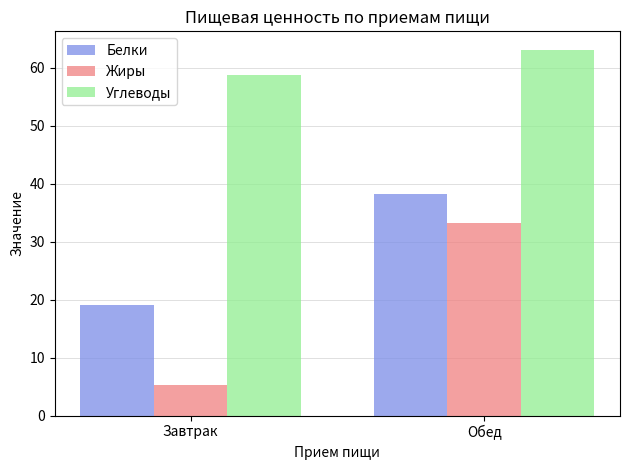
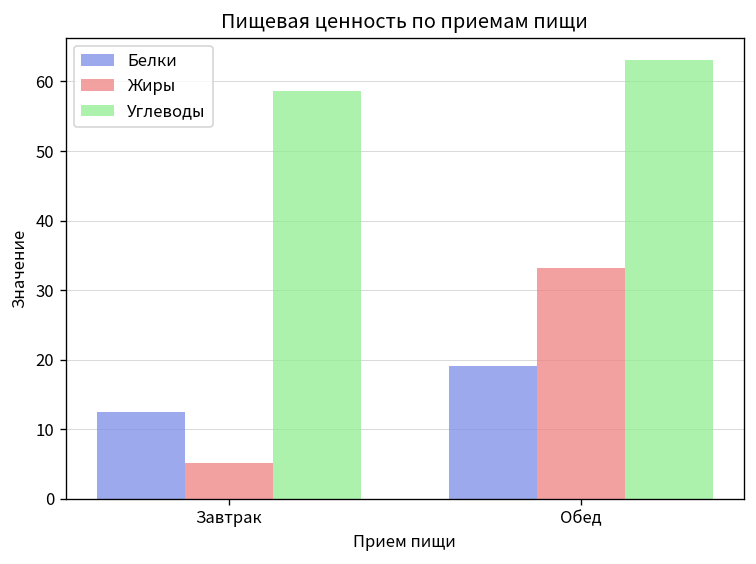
Белки, Завтрак: 19 -> 12
Белки, Обед: 38 -> 19
